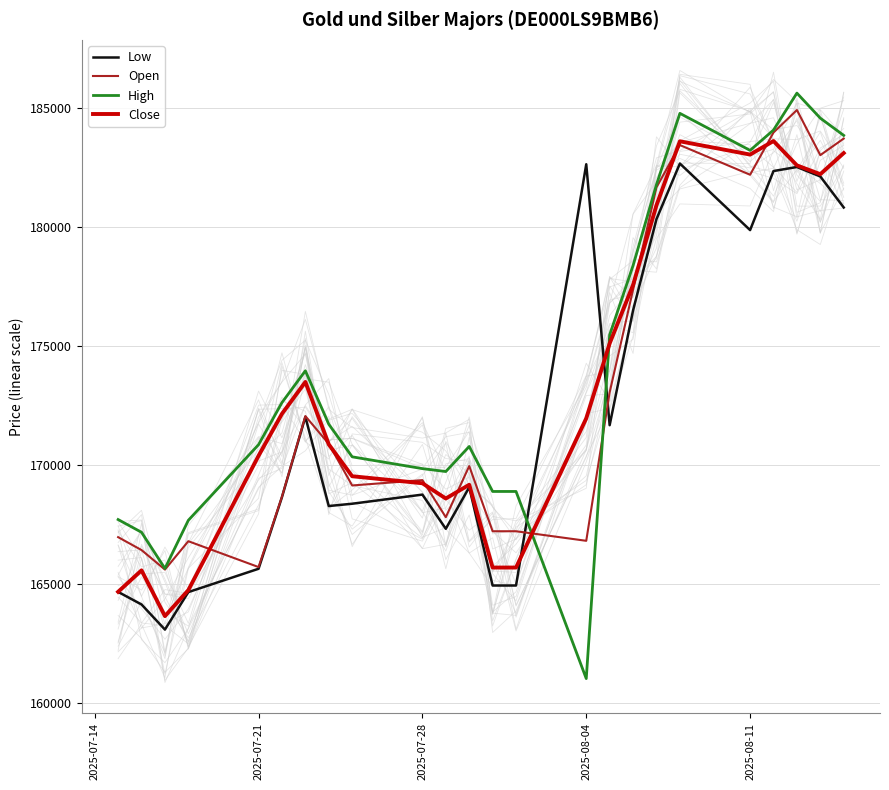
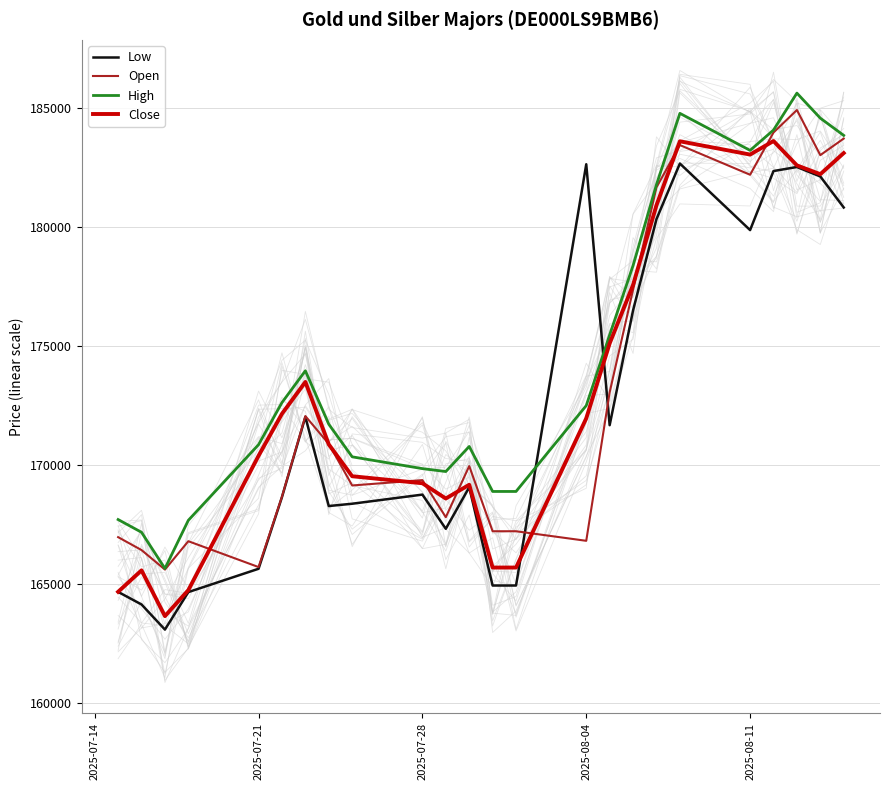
High, 2025-08-04: 161000 -> 172500
